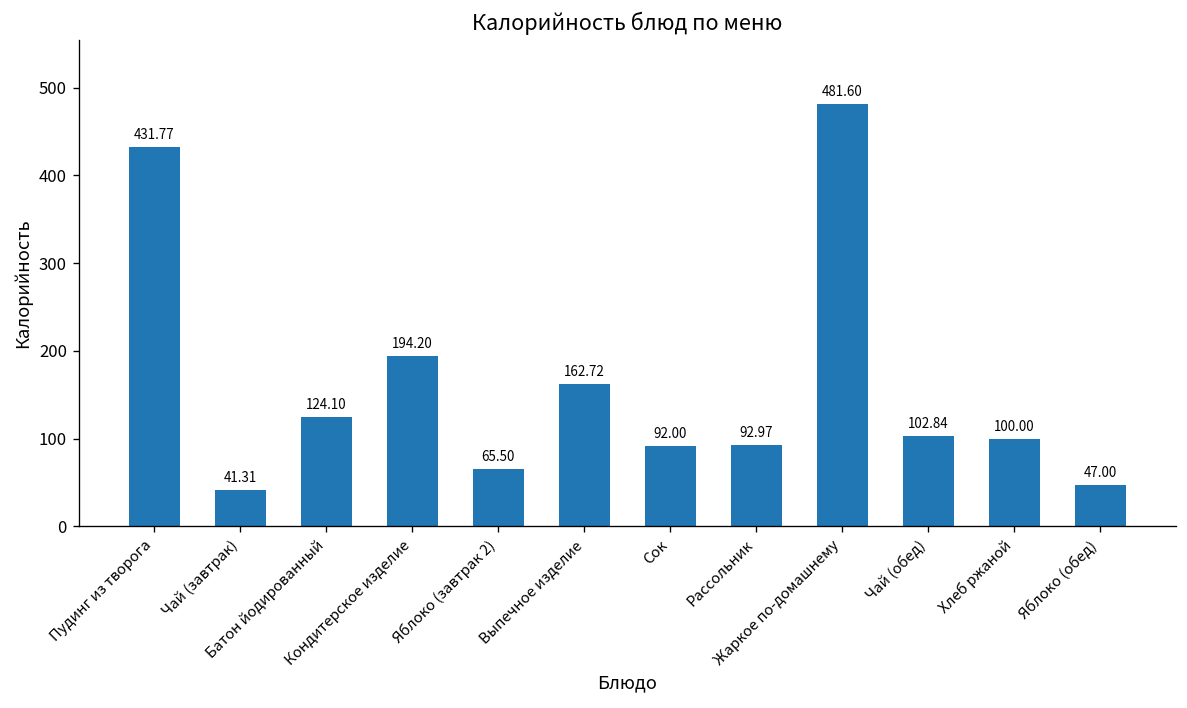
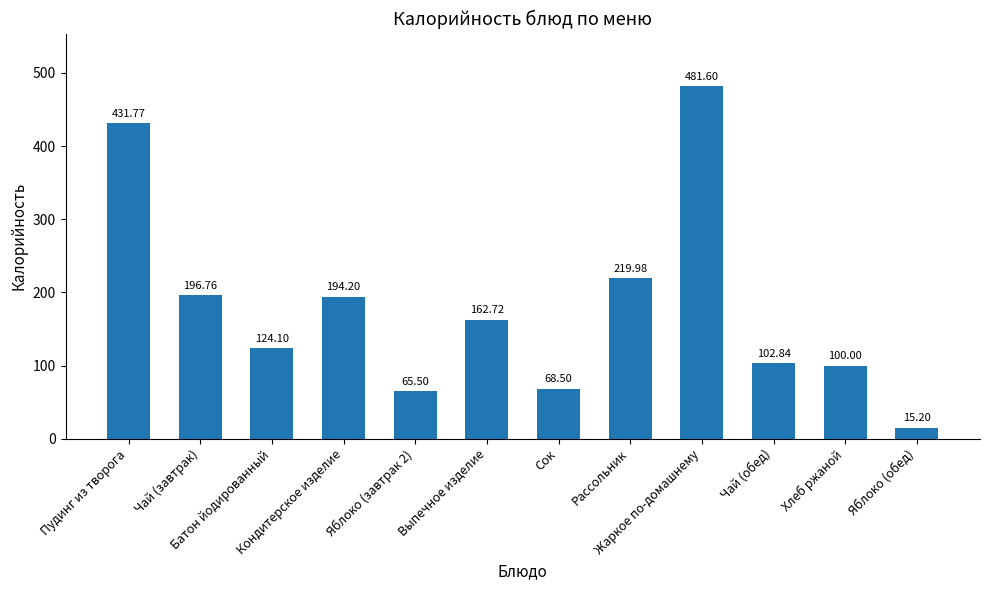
Чай (завтрак): 41.31 -> 196.76
Сок: 92.00 -> 68.50
Рассольник: 92.97 -> 219.98
Яблоко (обед): 47.00 -> 15.20
